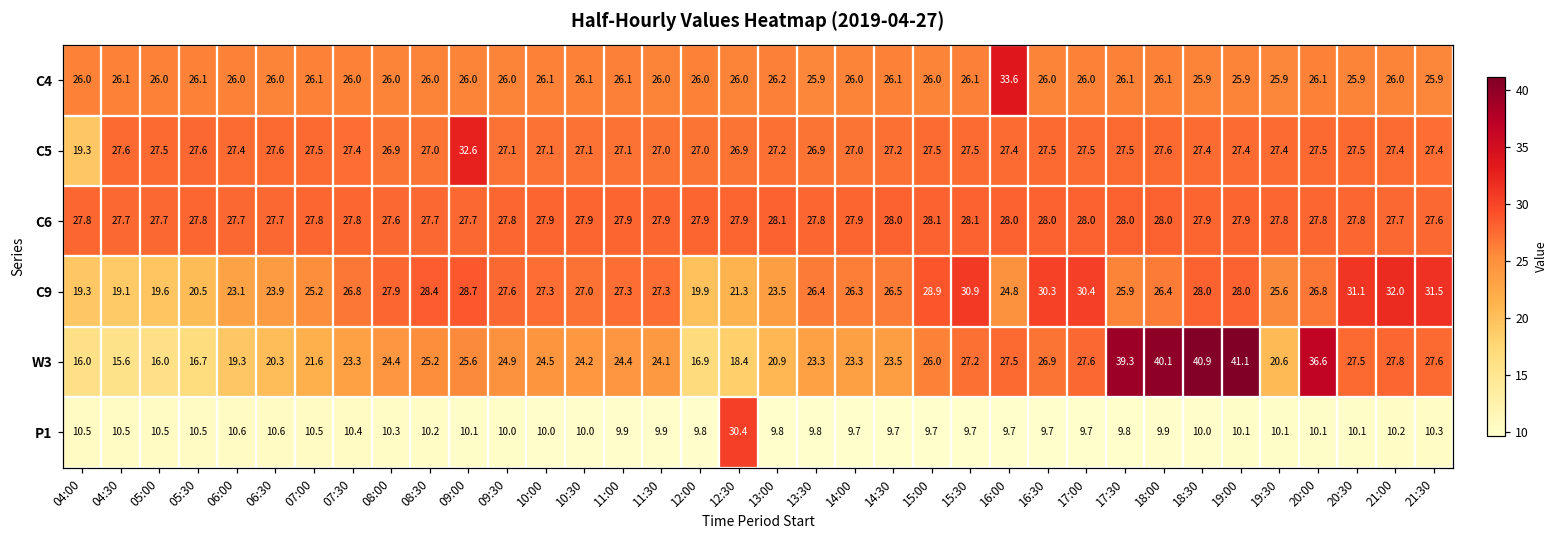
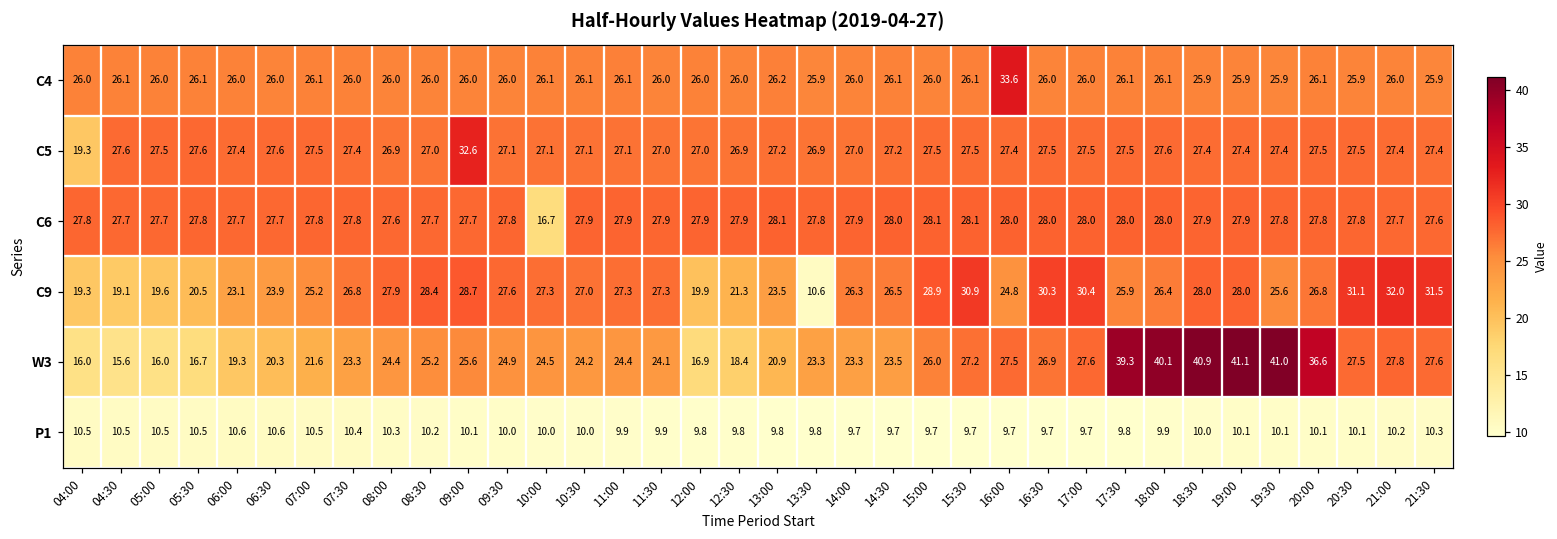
C6, 10:00: 27.9 -> 16.7
C9, 13:30: 26.4 -> 10.6
W3, 19:30: 20.6 -> 41.0
P1, 12:30: 30.4 -> 9.8
